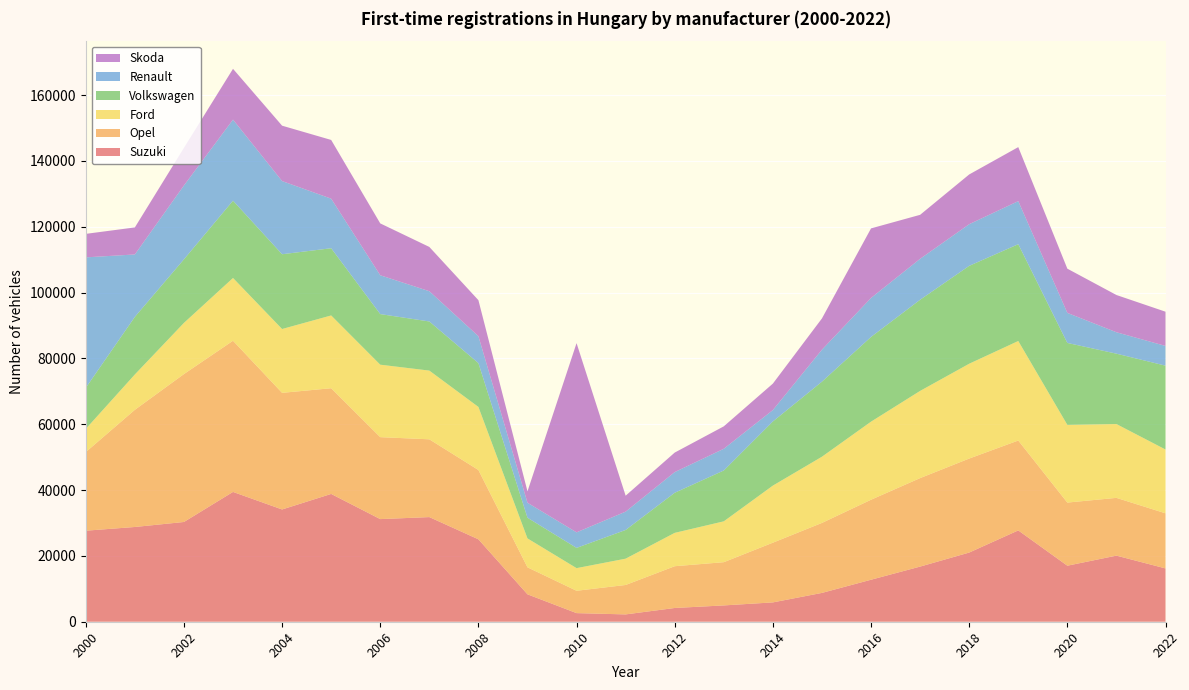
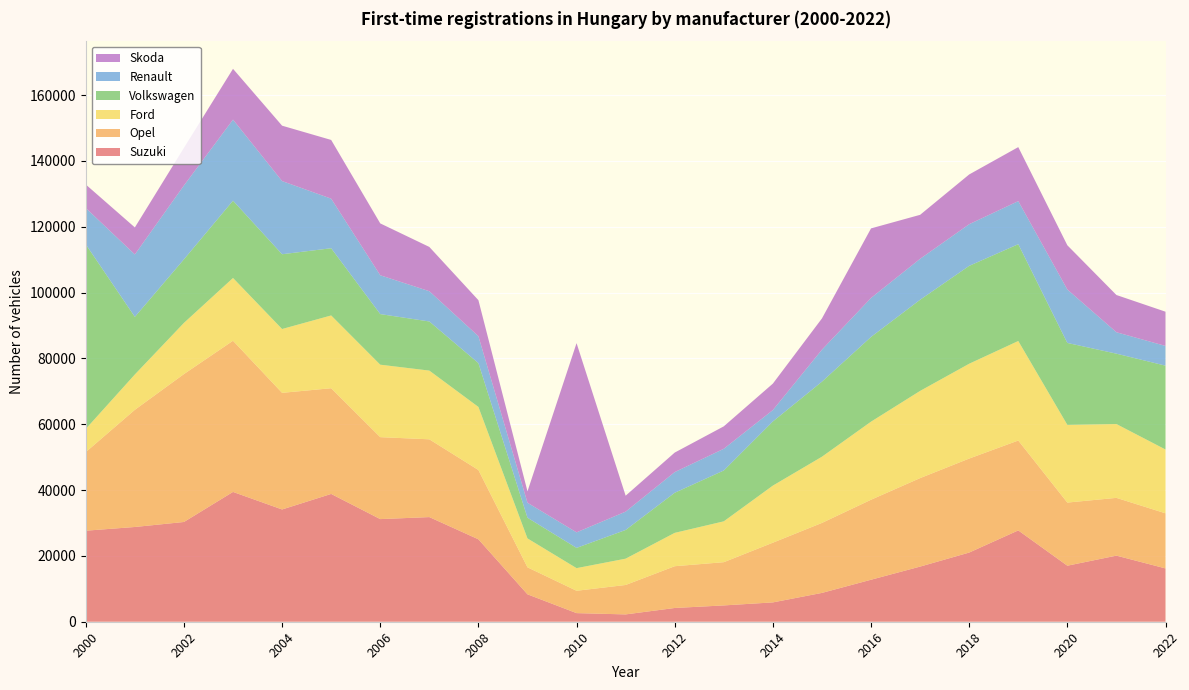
Volkswagen, 2000: 12000 -> 56000
Renault, 2000: 40000 -> 11000
Renault, 2020: 9000 -> 16000
